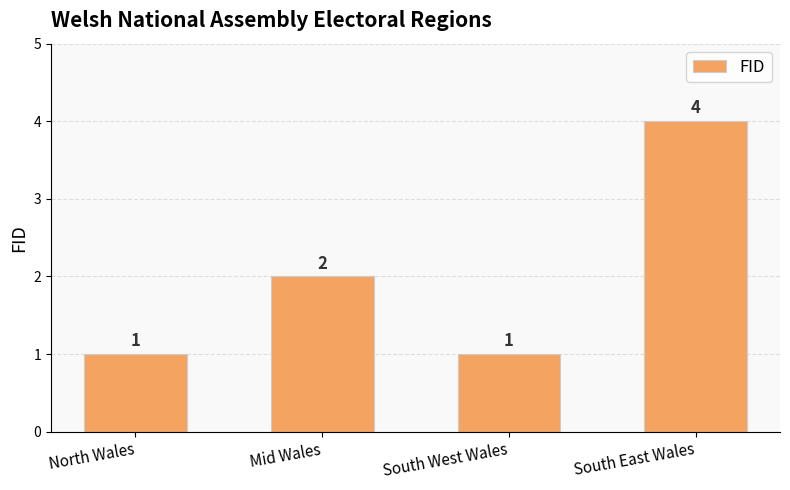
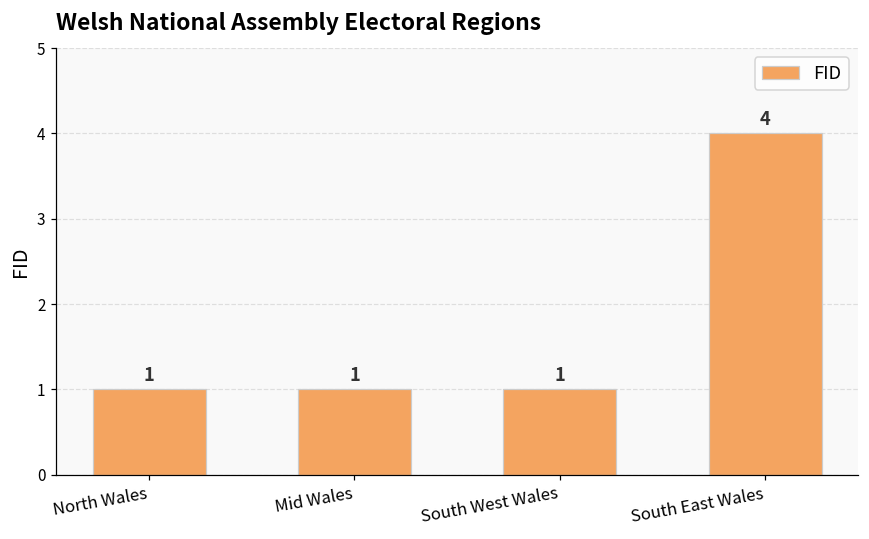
Mid Wales: 2 -> 1
